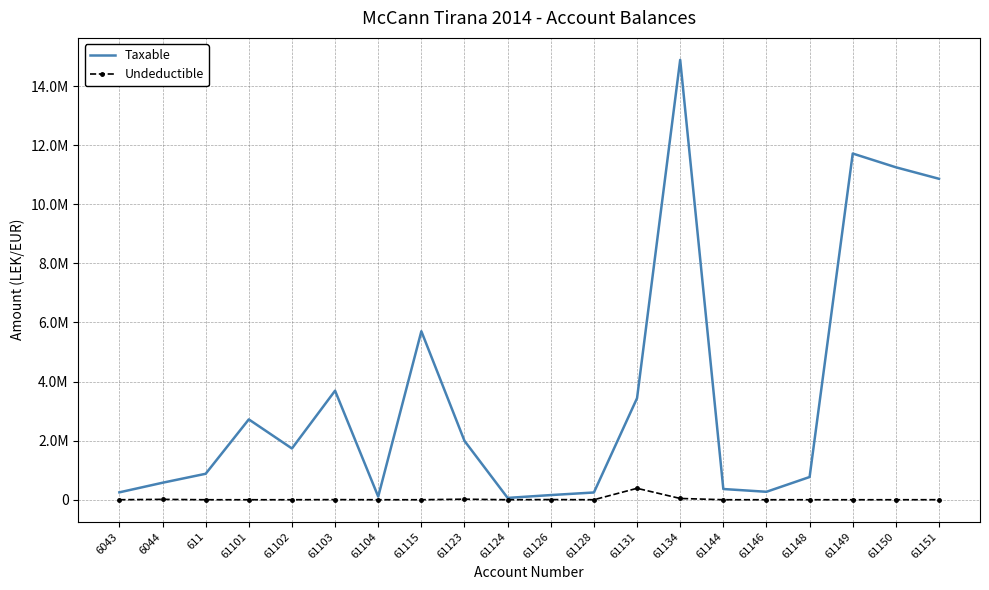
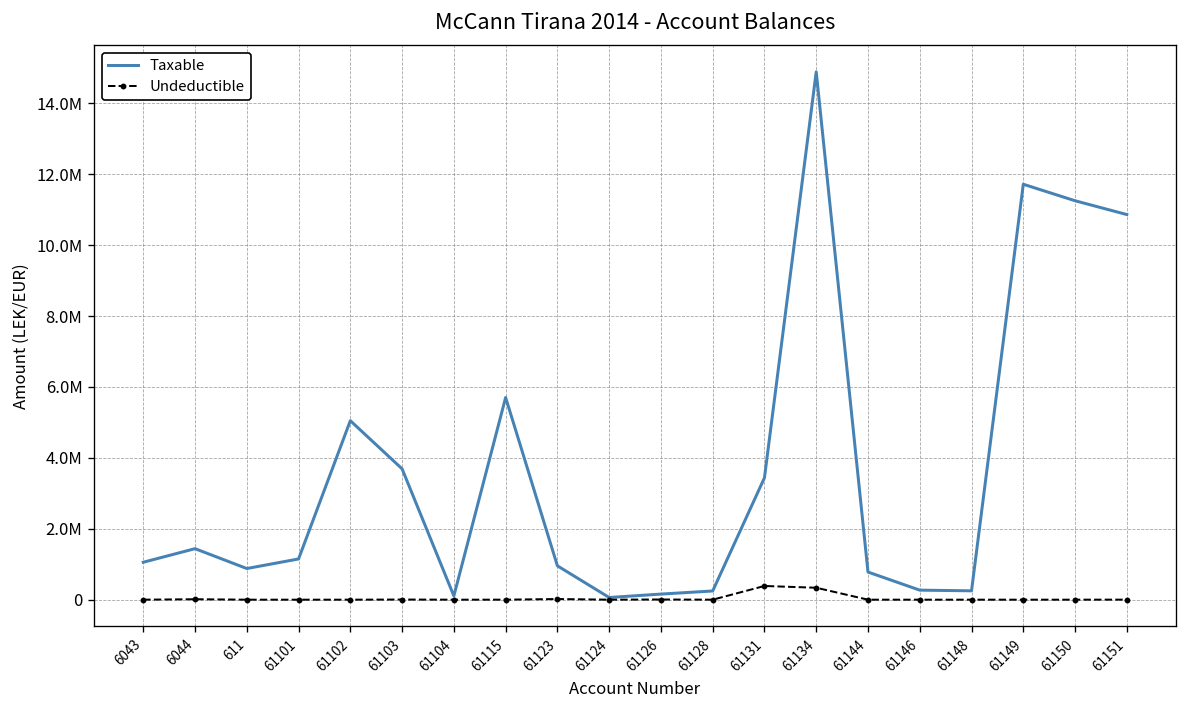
Taxable, 6043: 300000 -> 1100000
Taxable, 6044: 600000 -> 1400000
Taxable, 61101: 2700000 -> 1100000
Taxable, 61102: 1700000 -> 5000000
Taxable, 61123: 2000000 -> 1000000
Undeductible, 61134: 0 -> 300000
Taxable, 61144: 400000 -> 800000
Taxable, 61148: 800000 -> 300000
